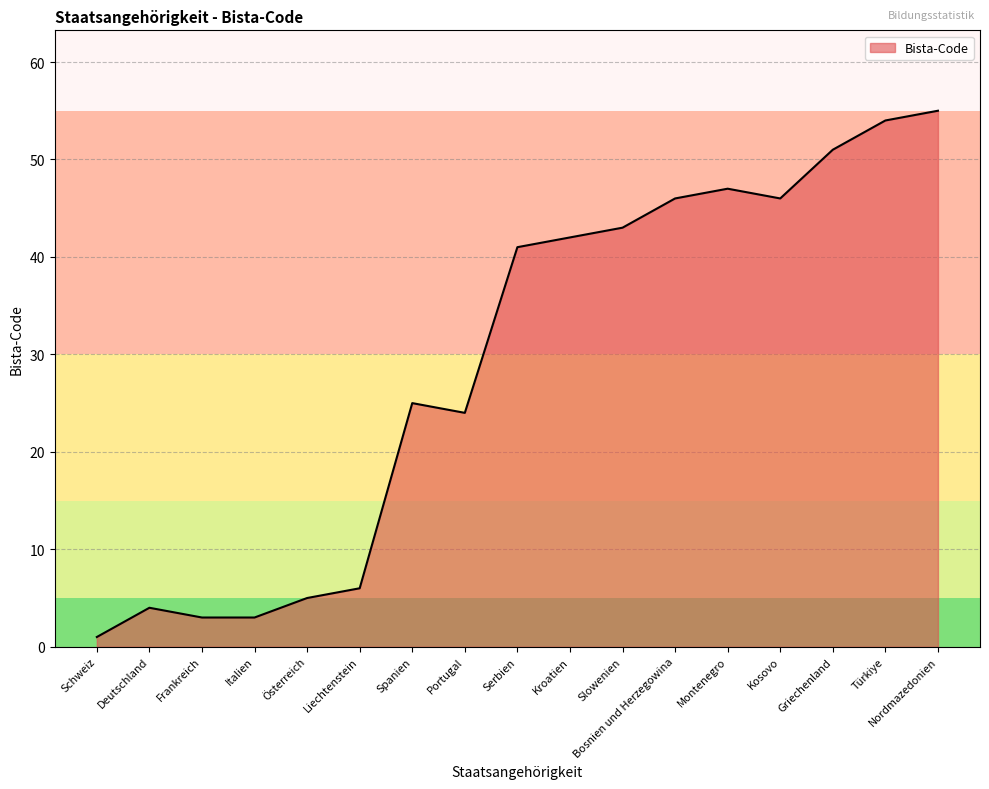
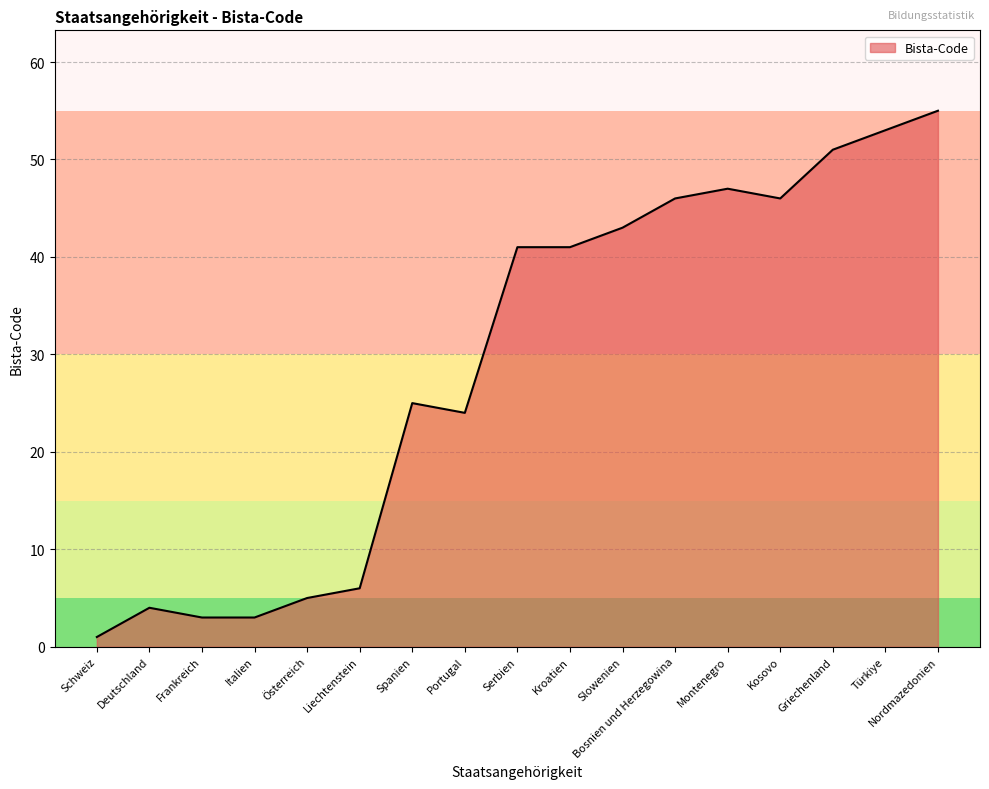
Kroatien: 42 -> 41
Türkiye: 54 -> 53
